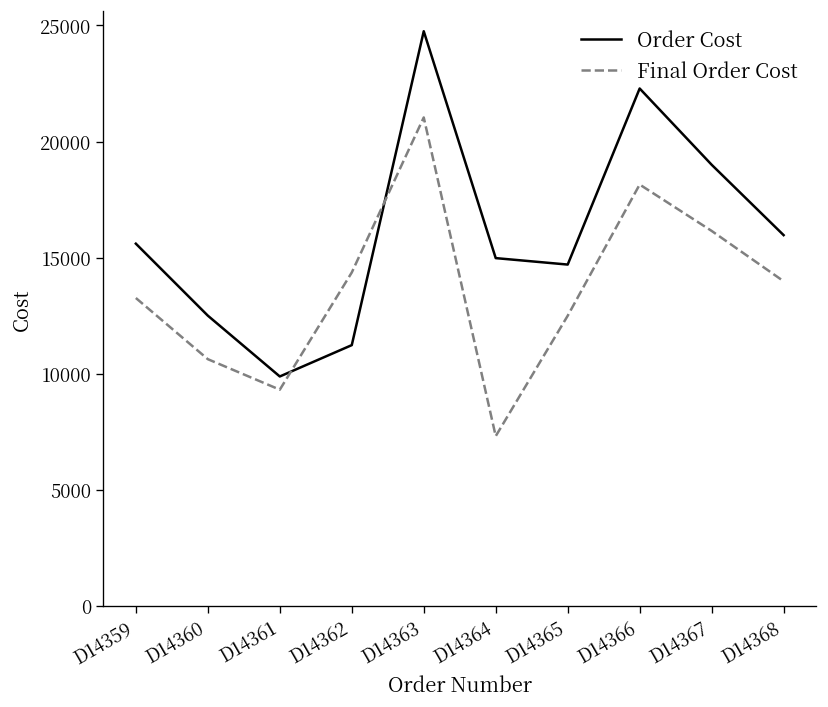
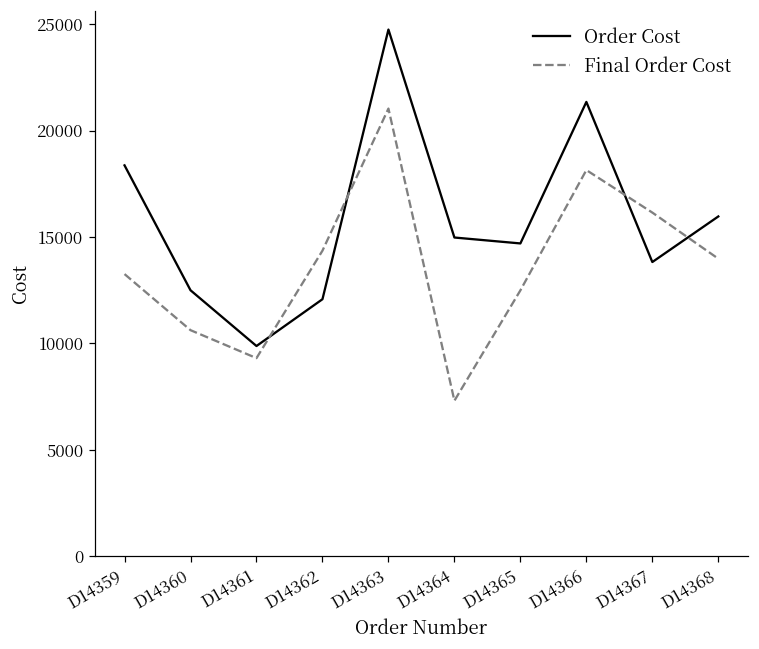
Order Cost, D14359: 15600 -> 18400
Order Cost, D14362: 11200 -> 12100
Order Cost, D14366: 22300 -> 21400
Order Cost, D14367: 19000 -> 13800
